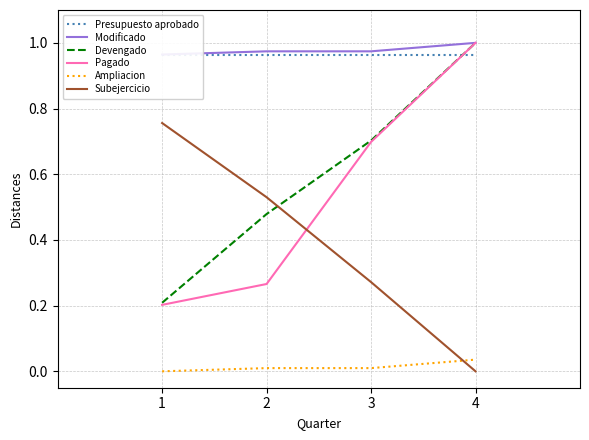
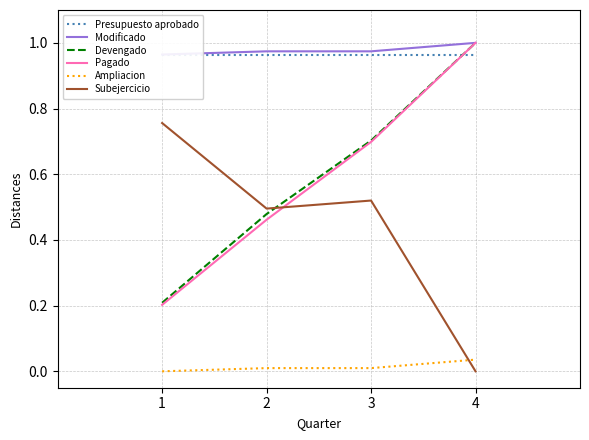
Pagado, 2: 0.27 -> 0.46
Subejercicio, 2: 0.53 -> 0.50
Subejercicio, 3: 0.27 -> 0.52
